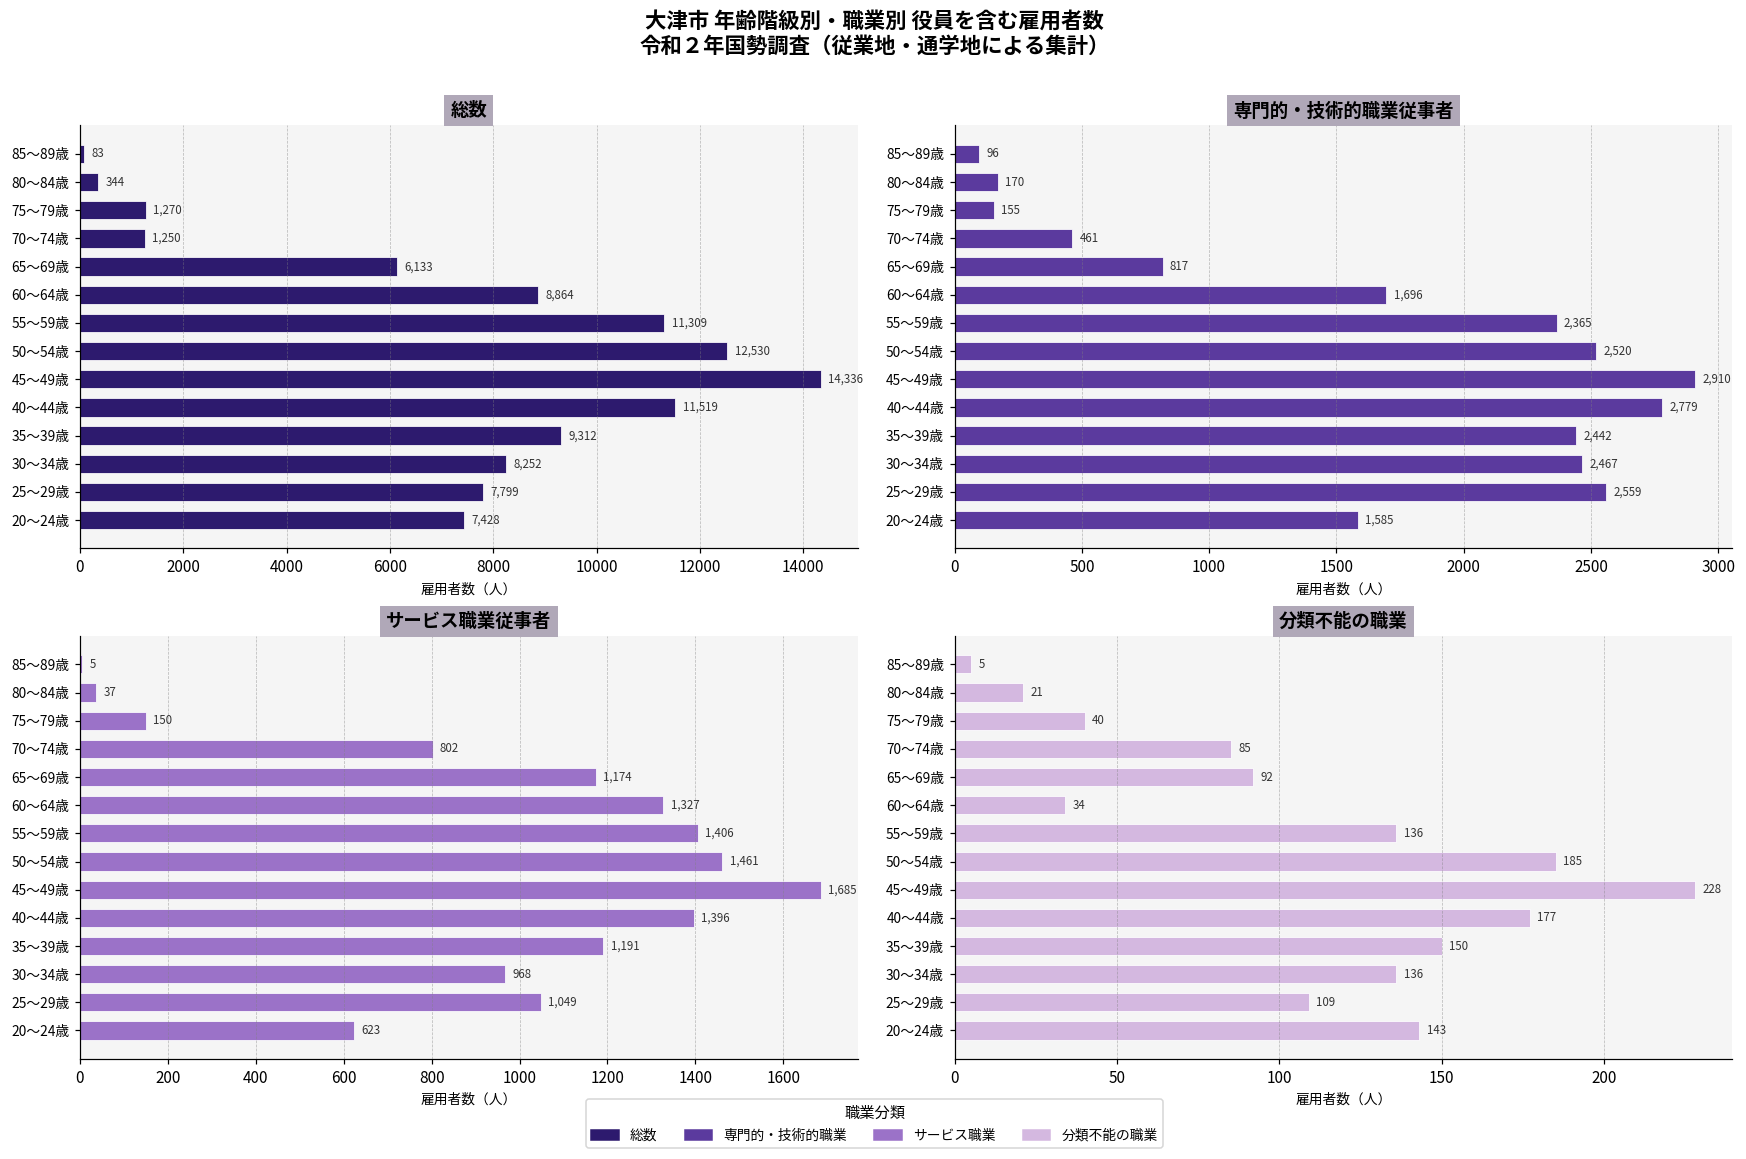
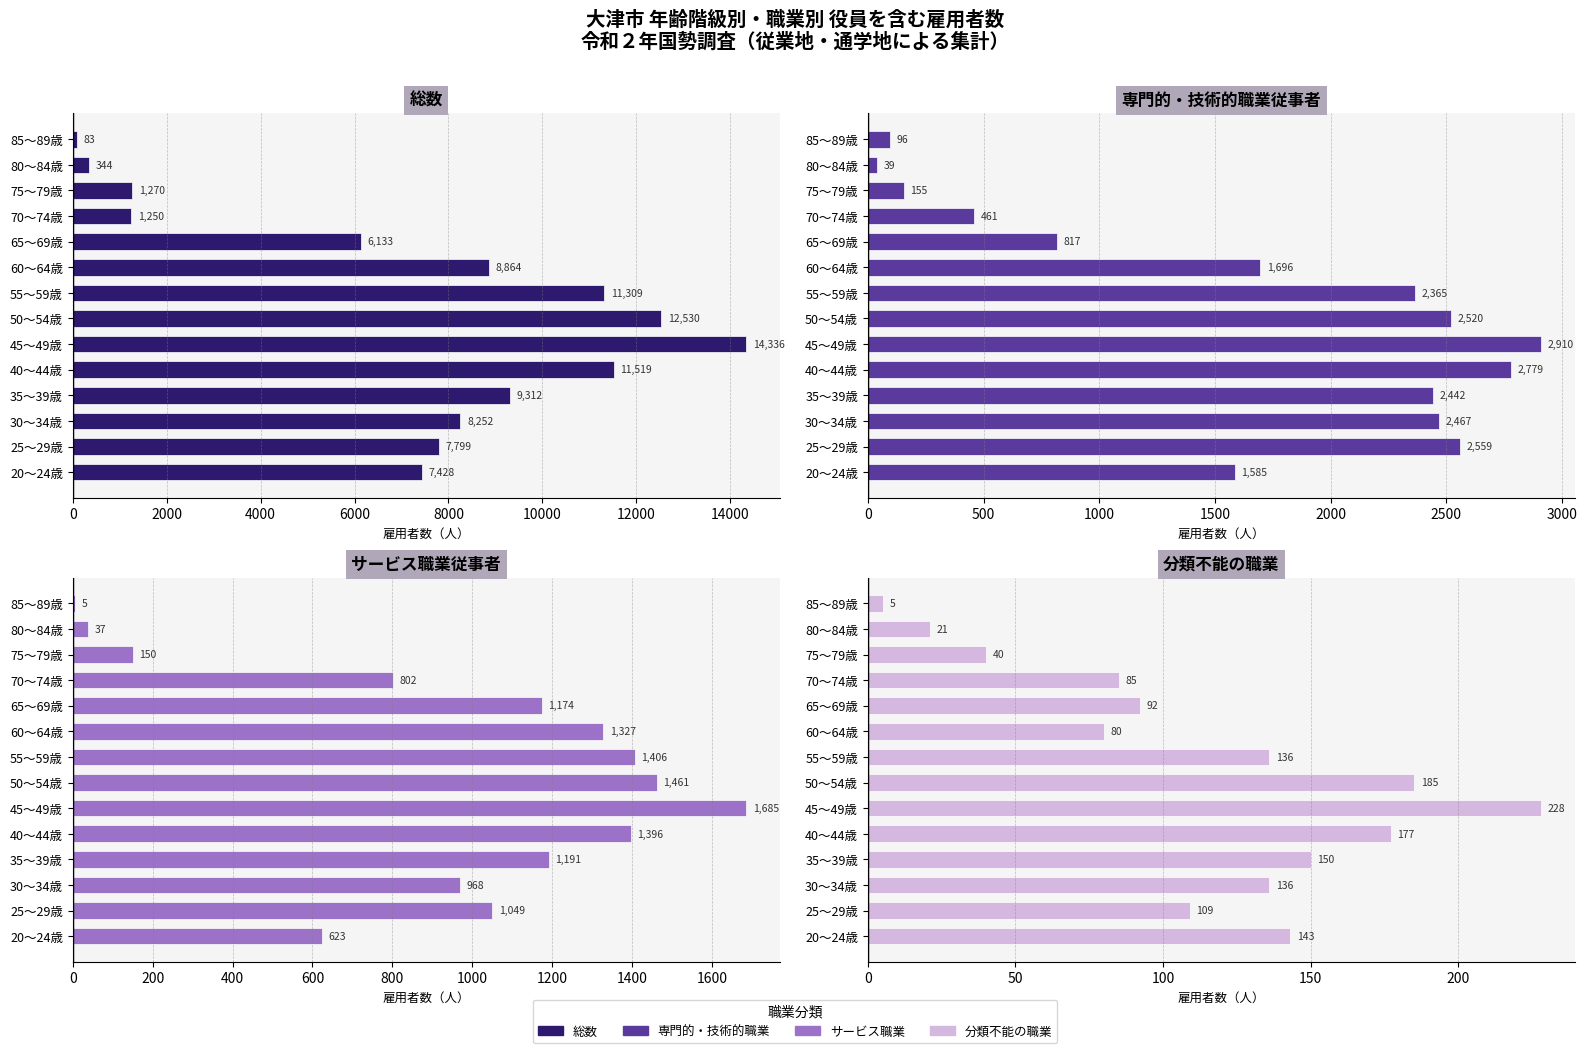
専門的・技術的職業従事者, 80～84歳: 170 -> 39
分類不能の職業, 60～64歳: 34 -> 80
